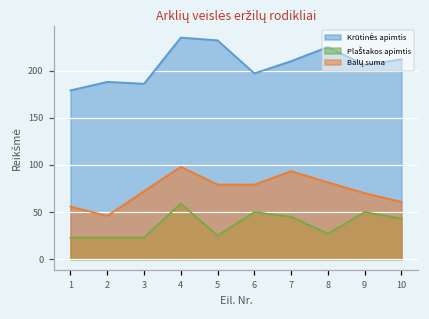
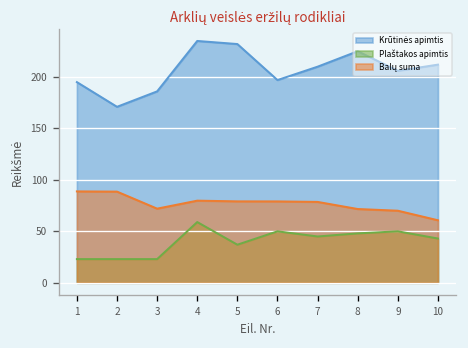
Krūtinės apimtis, 1: 180 -> 200
Balų suma, 1: 60 -> 90
Krūtinės apimtis, 2: 190 -> 170
Balų suma, 2: 50 -> 90
Balų suma, 4: 100 -> 80
Plaštakos apimtis, 5: 30 -> 40
Balų suma, 7: 90 -> 80
Plaštakos apimtis, 8: 30 -> 50
Balų suma, 8: 80 -> 70
